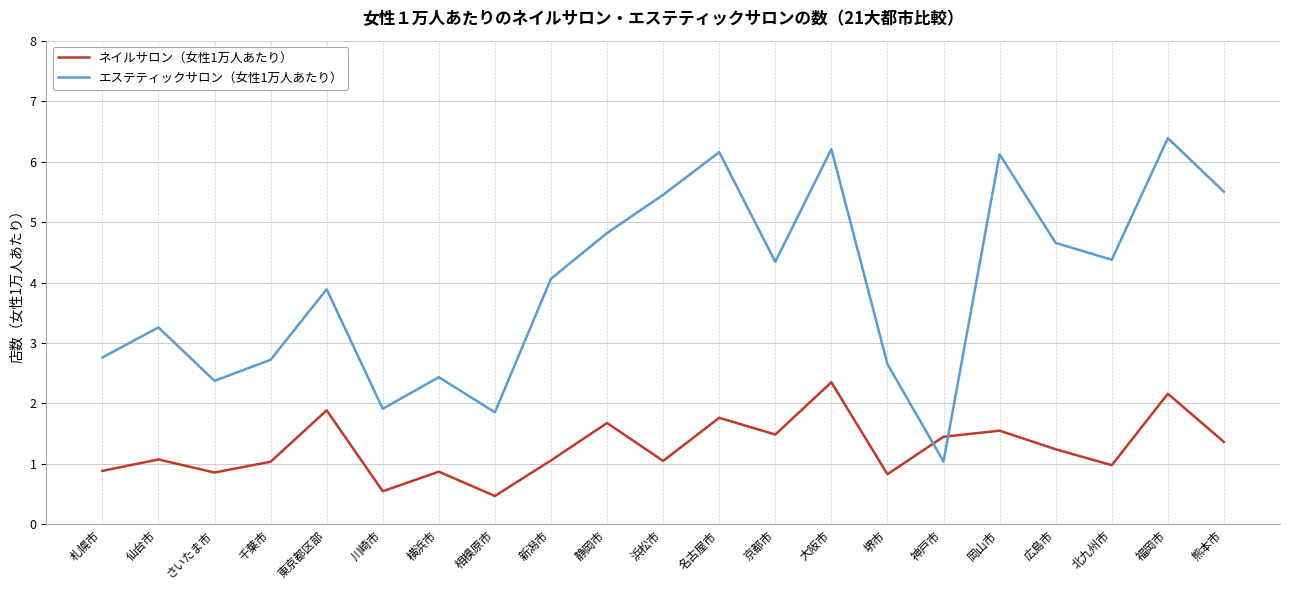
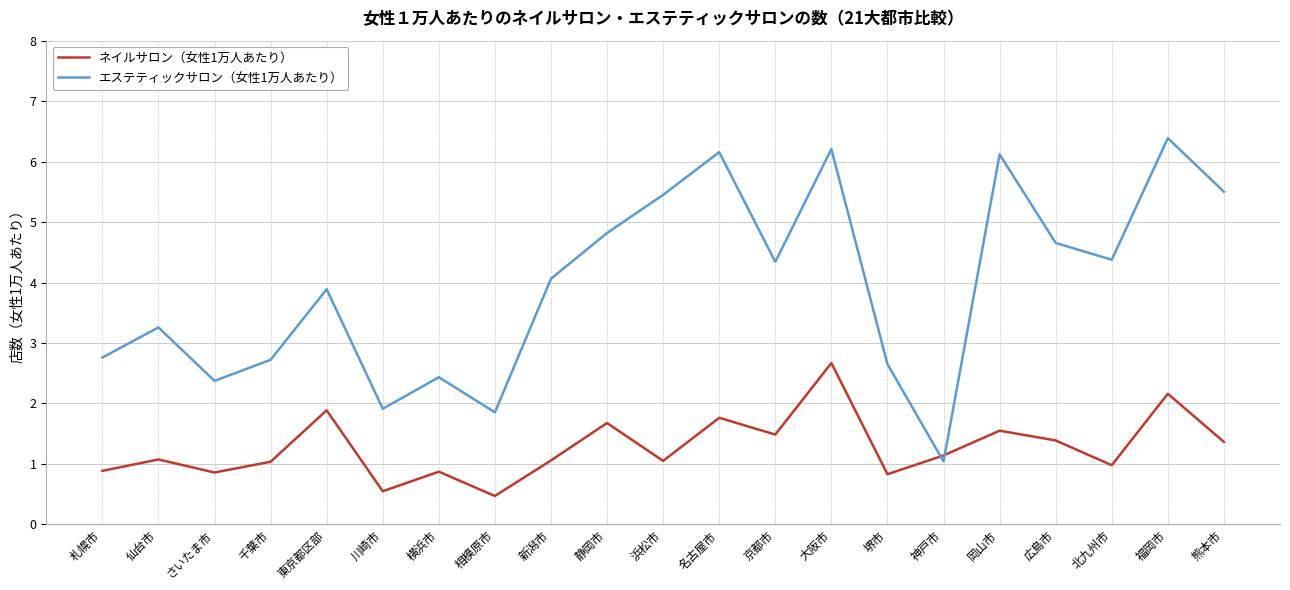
ネイルサロン（女性1万人あたり）, 大阪市: 2.4 -> 2.7
ネイルサロン（女性1万人あたり）, 神戸市: 1.5 -> 1.1
ネイルサロン（女性1万人あたり）, 広島市: 1.2 -> 1.4
